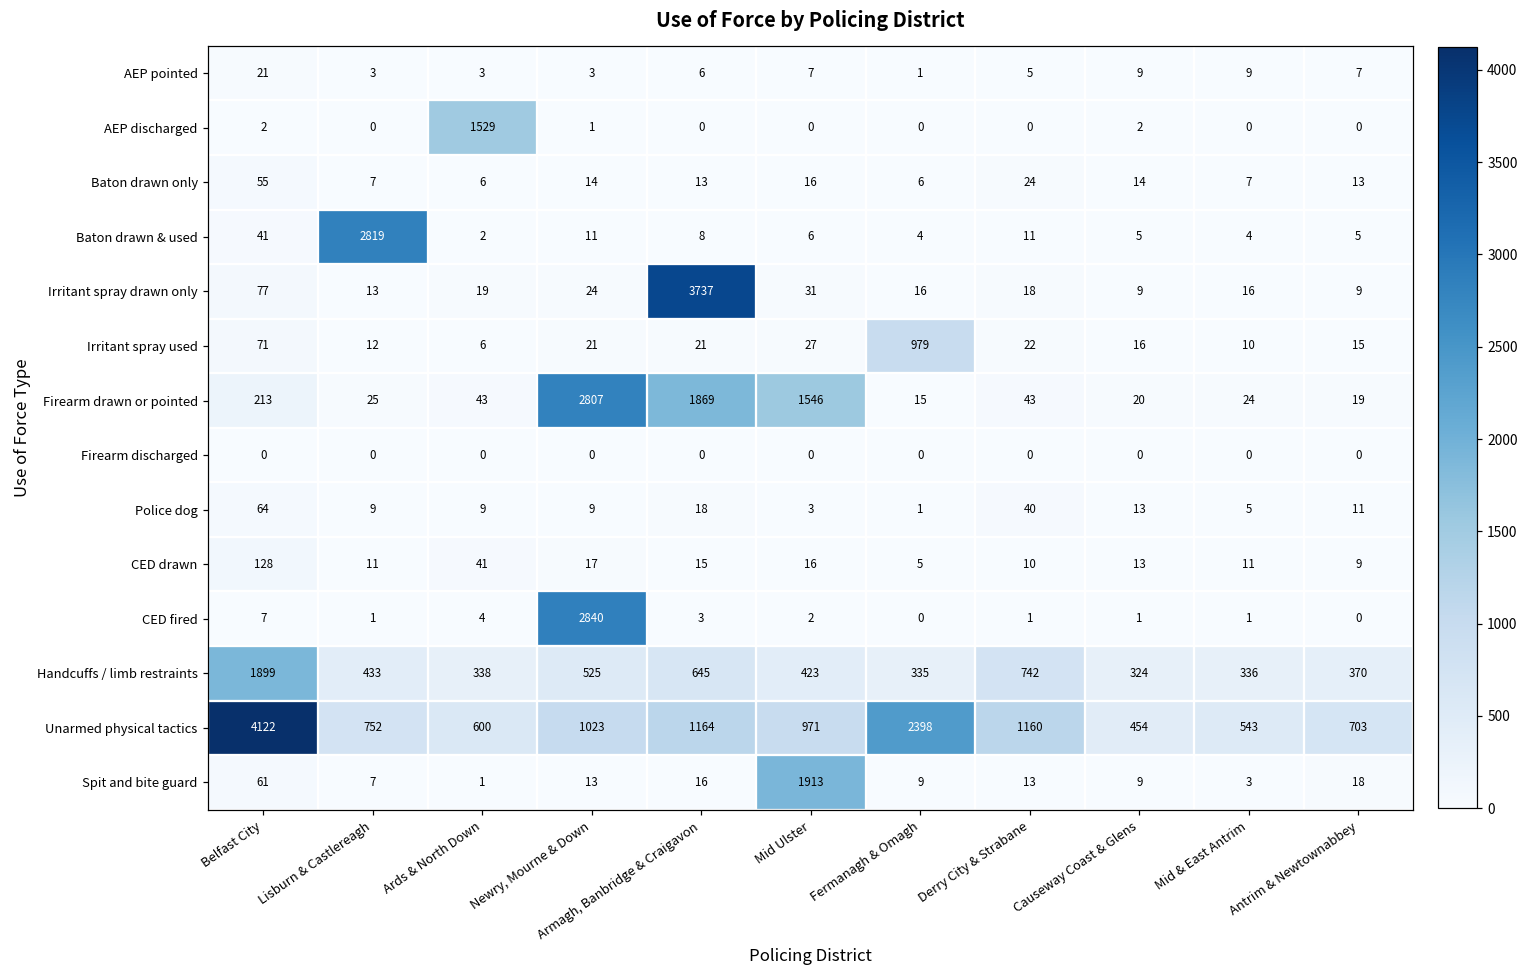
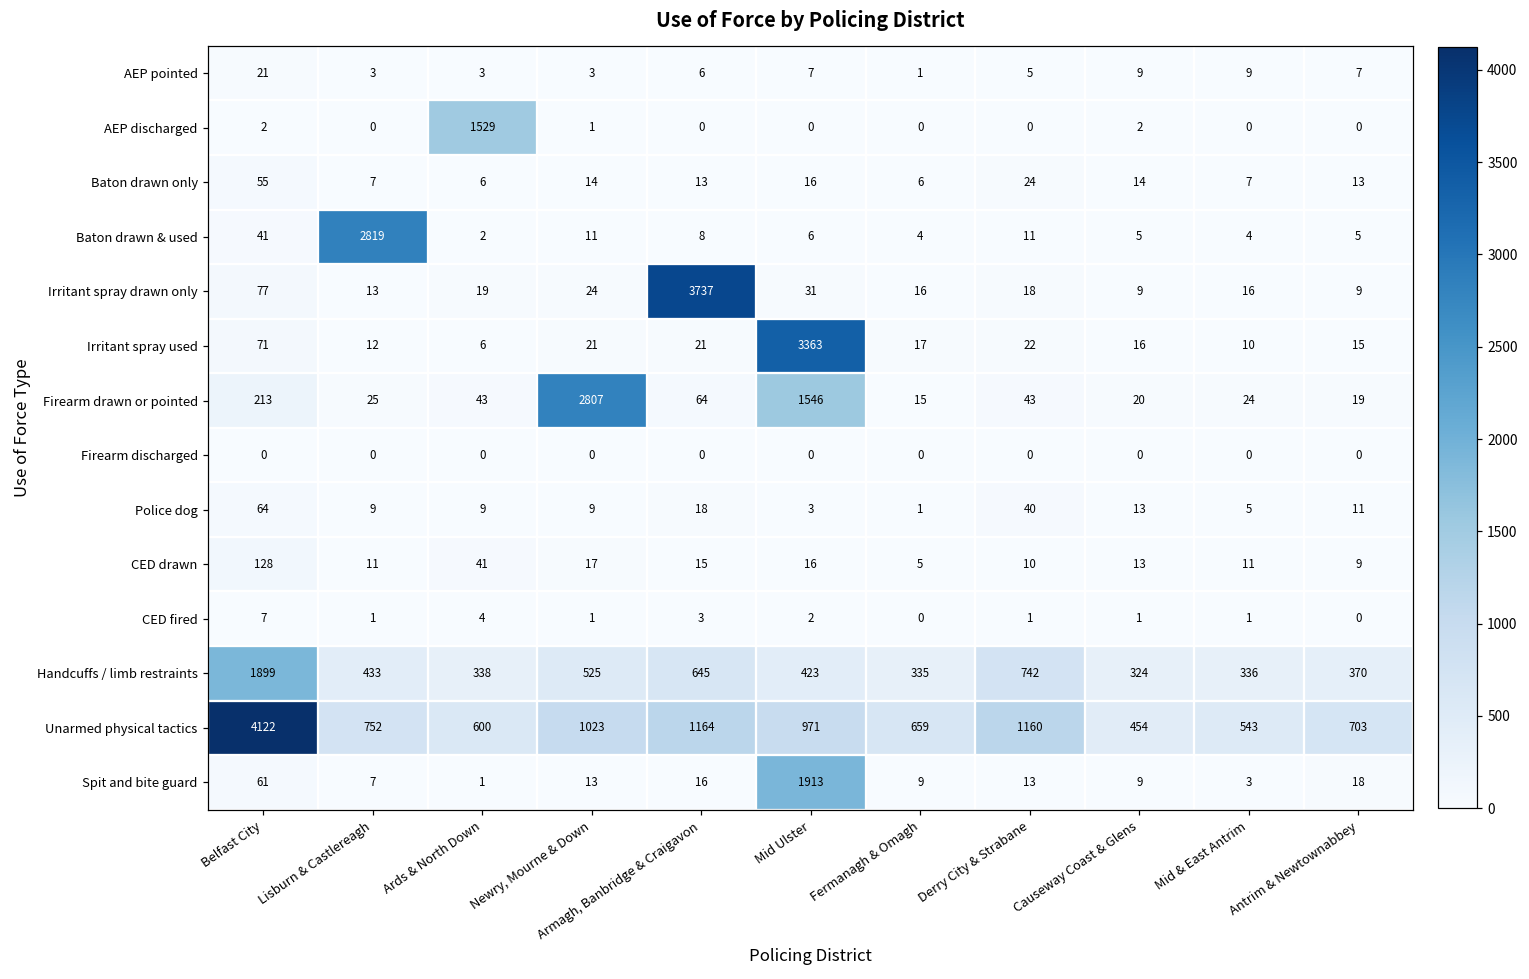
Irritant spray used, Mid Ulster: 27 -> 3363
Irritant spray used, Fermanagh & Omagh: 979 -> 17
Firearm drawn or pointed, Armagh, Banbridge & Craigavon: 1869 -> 64
CED fired, Newry, Mourne & Down: 2840 -> 1
Unarmed physical tactics, Fermanagh & Omagh: 2398 -> 659
